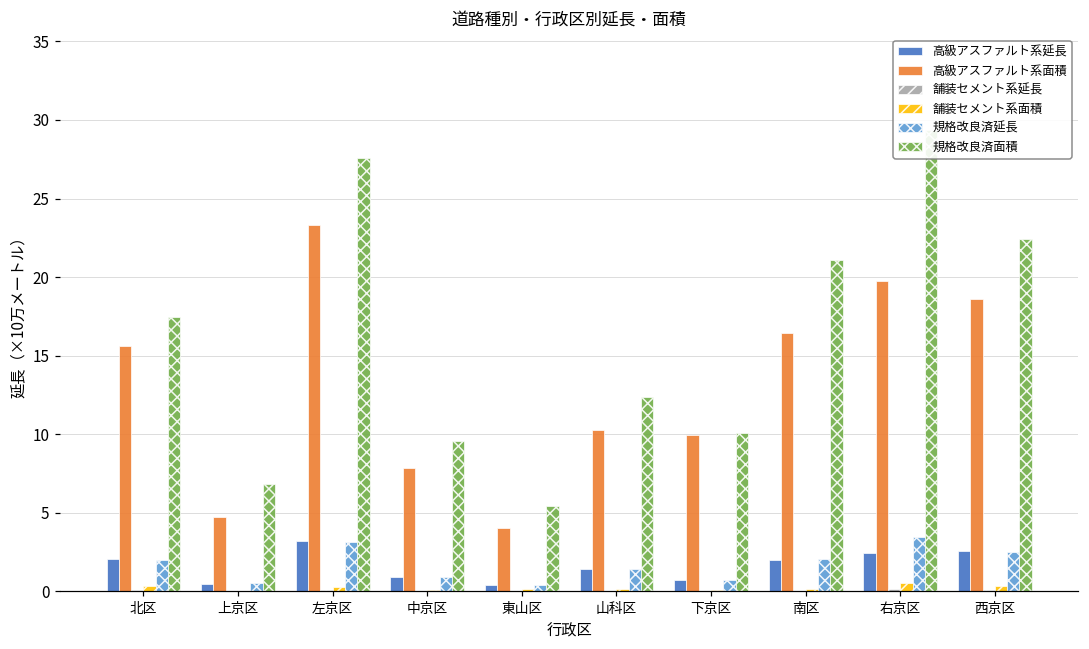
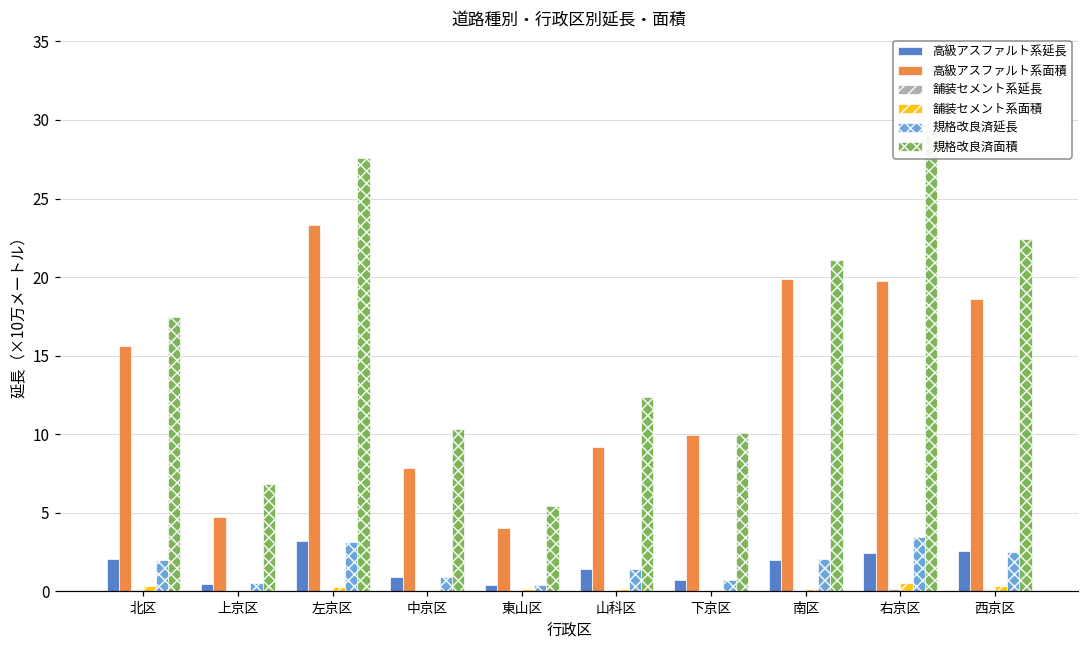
規格改良済面積, 中京区: 9.6 -> 10.4
高級アスファルト系面積, 山科区: 10.3 -> 9.2
高級アスファルト系面積, 南区: 16.4 -> 19.9
